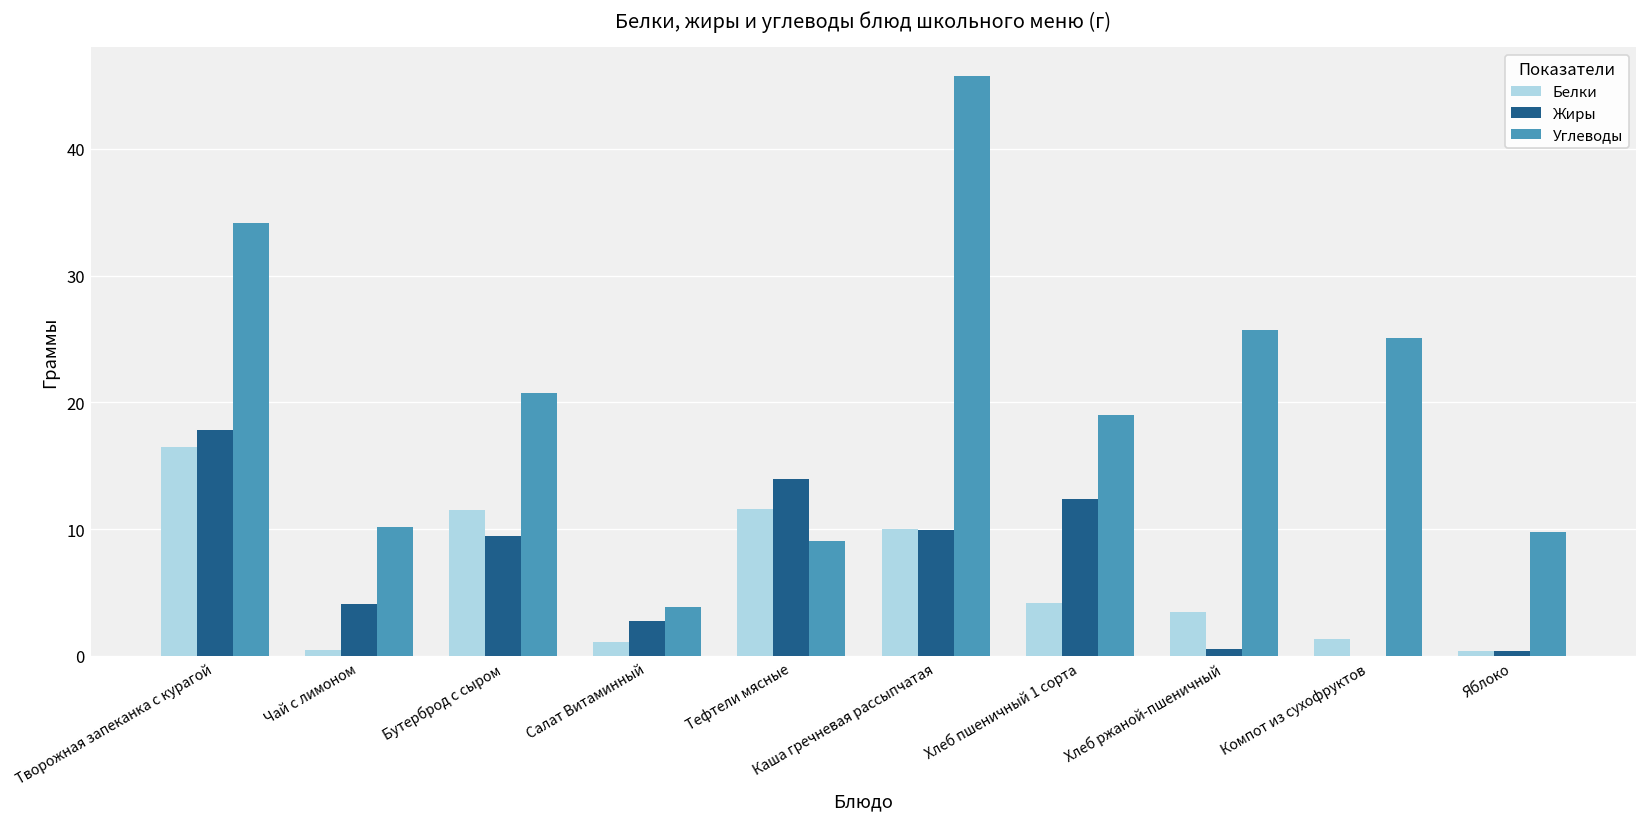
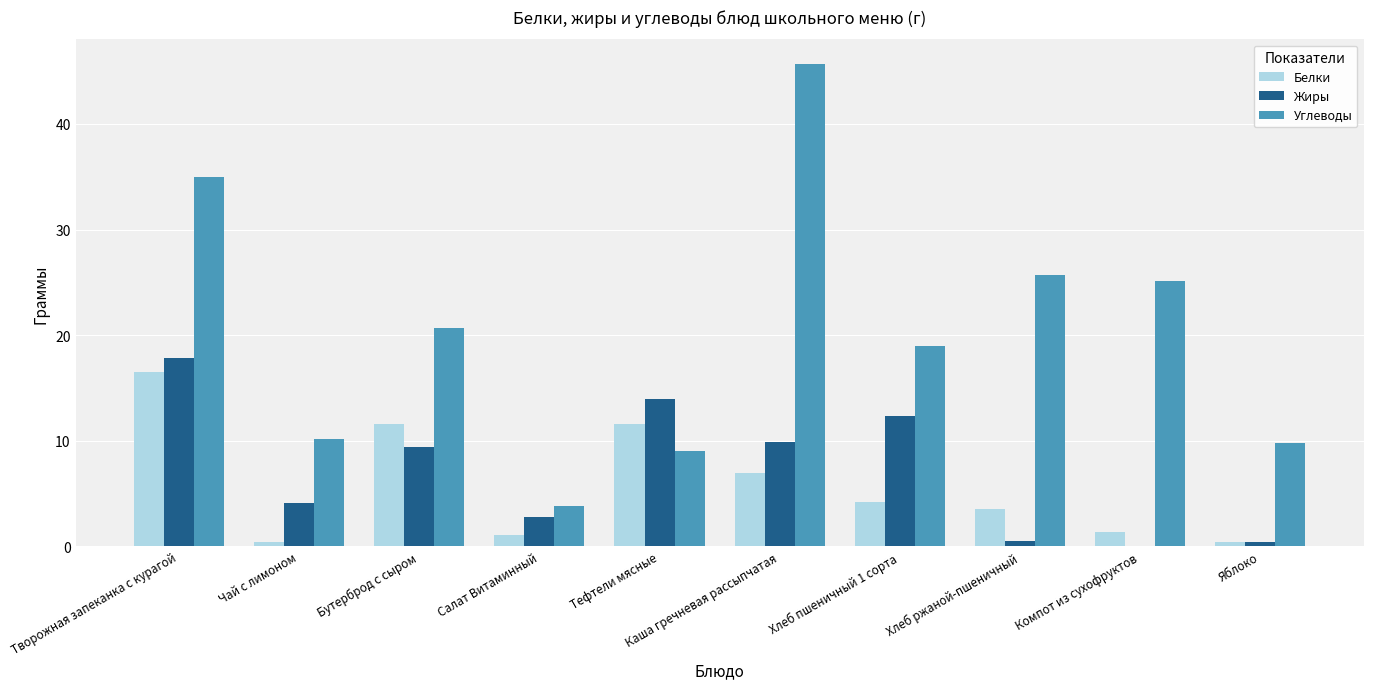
Углеводы, Творожная запеканка с курагой: 34.2 -> 35.0
Белки, Каша гречневая рассыпчатая: 10.0 -> 6.9
